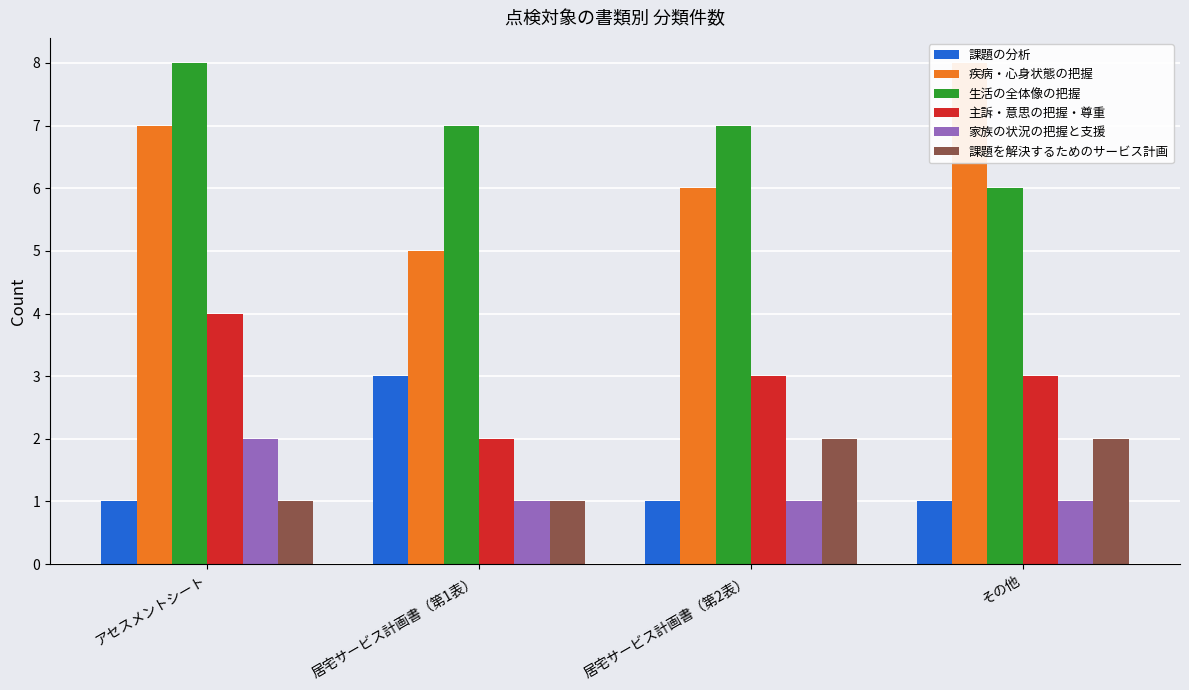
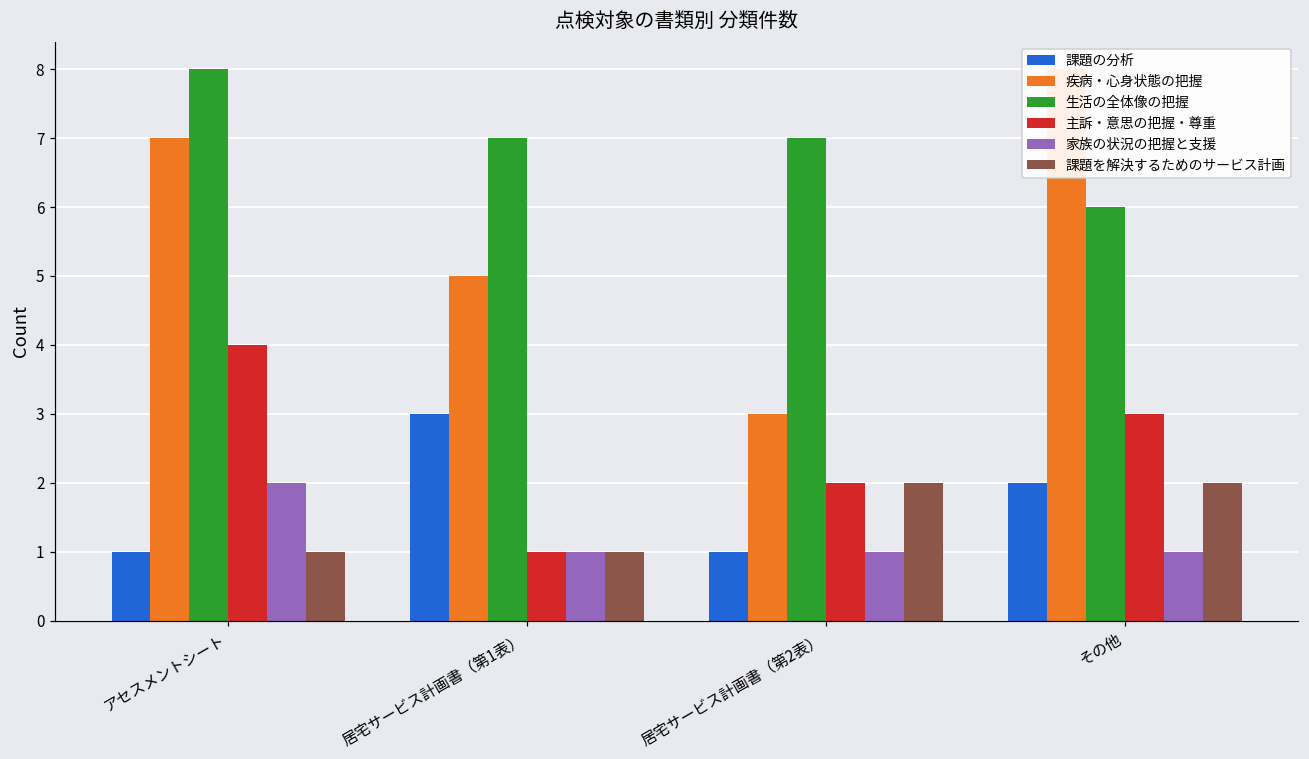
主訴・意思の把握・尊重, 居宅サービス計画書（第1表）: 2 -> 1
疾病・心身状態の把握, 居宅サービス計画書（第2表）: 6 -> 3
主訴・意思の把握・尊重, 居宅サービス計画書（第2表）: 3 -> 2
課題の分析, その他: 1 -> 2
